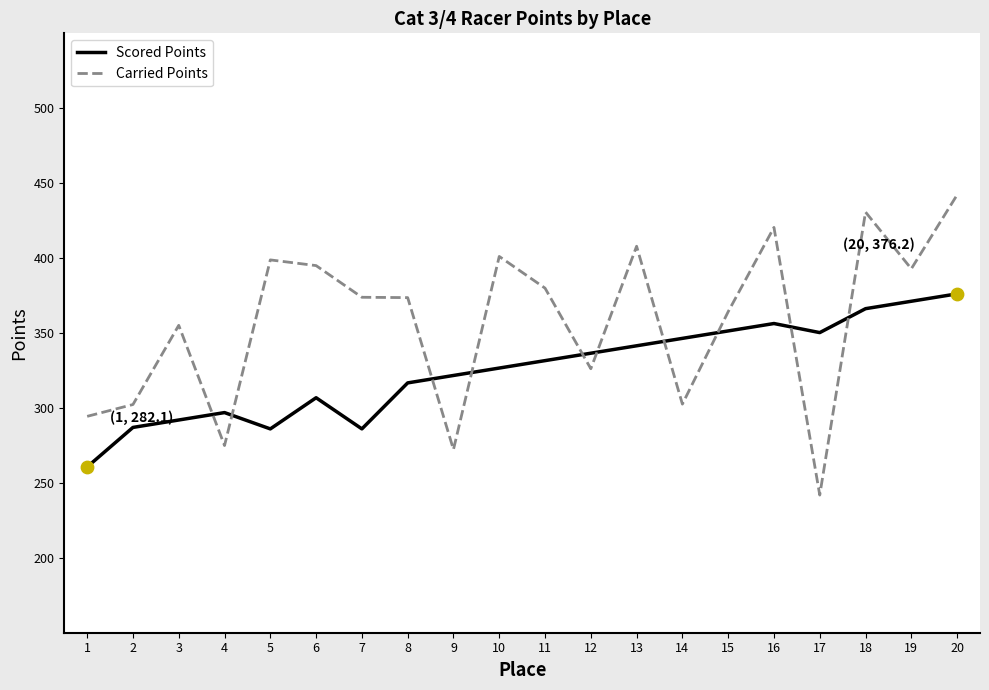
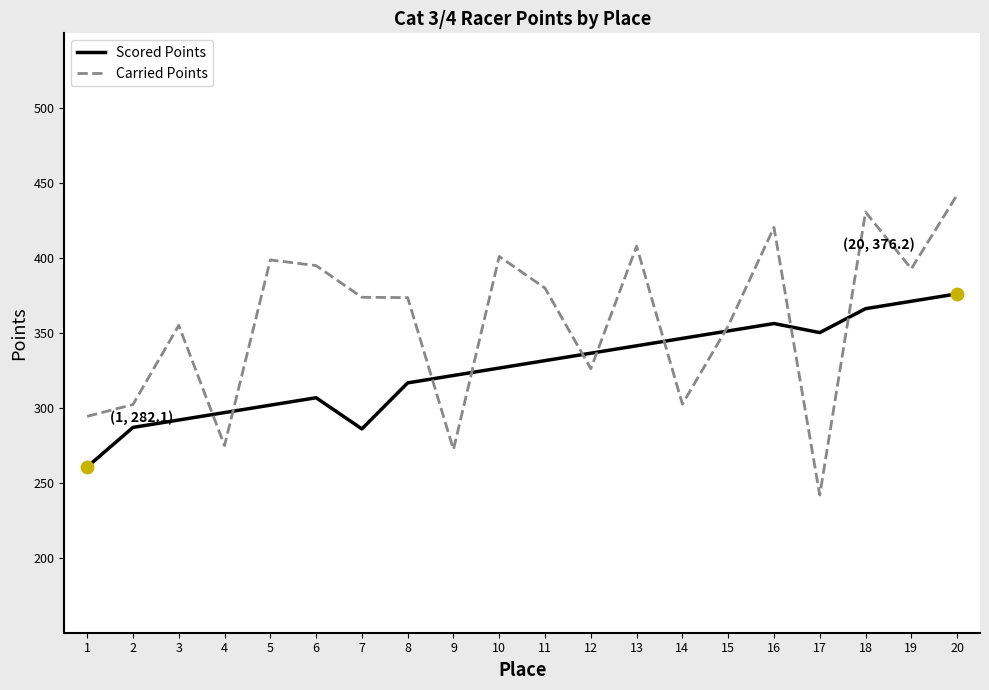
Scored Points, 5: 286 -> 302
Carried Points, 15: 364 -> 355
